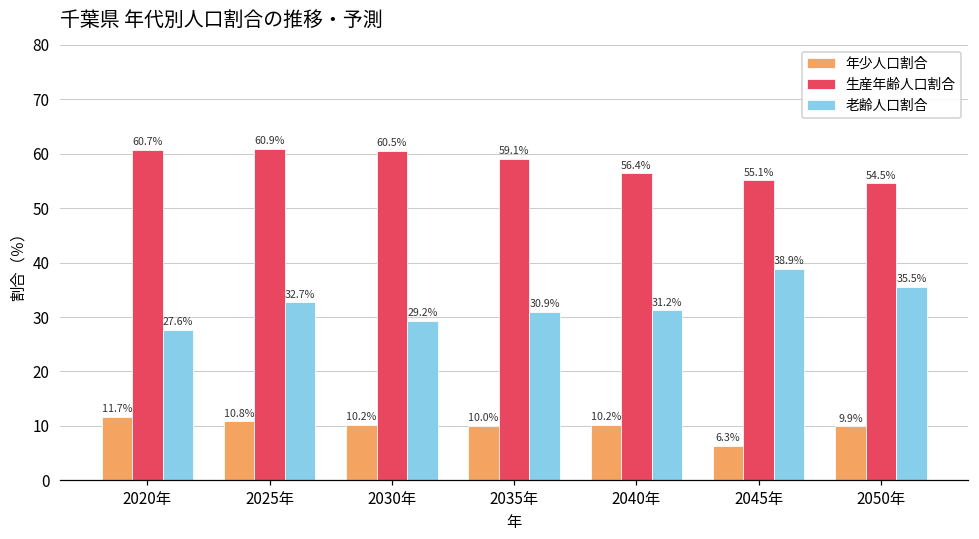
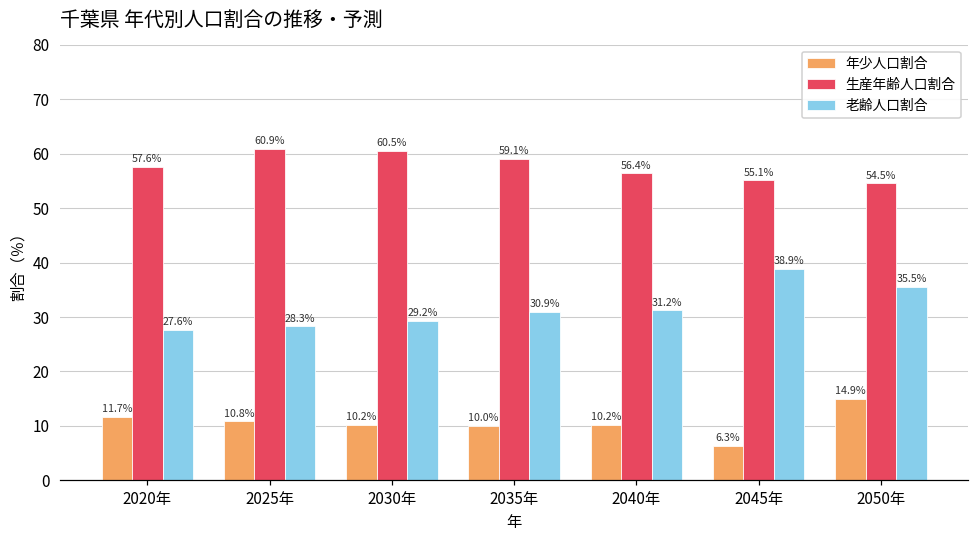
生産年齢人口割合, 2020年: 60.7% -> 57.6%
老齢人口割合, 2025年: 32.7% -> 28.3%
年少人口割合, 2050年: 9.9% -> 14.9%
